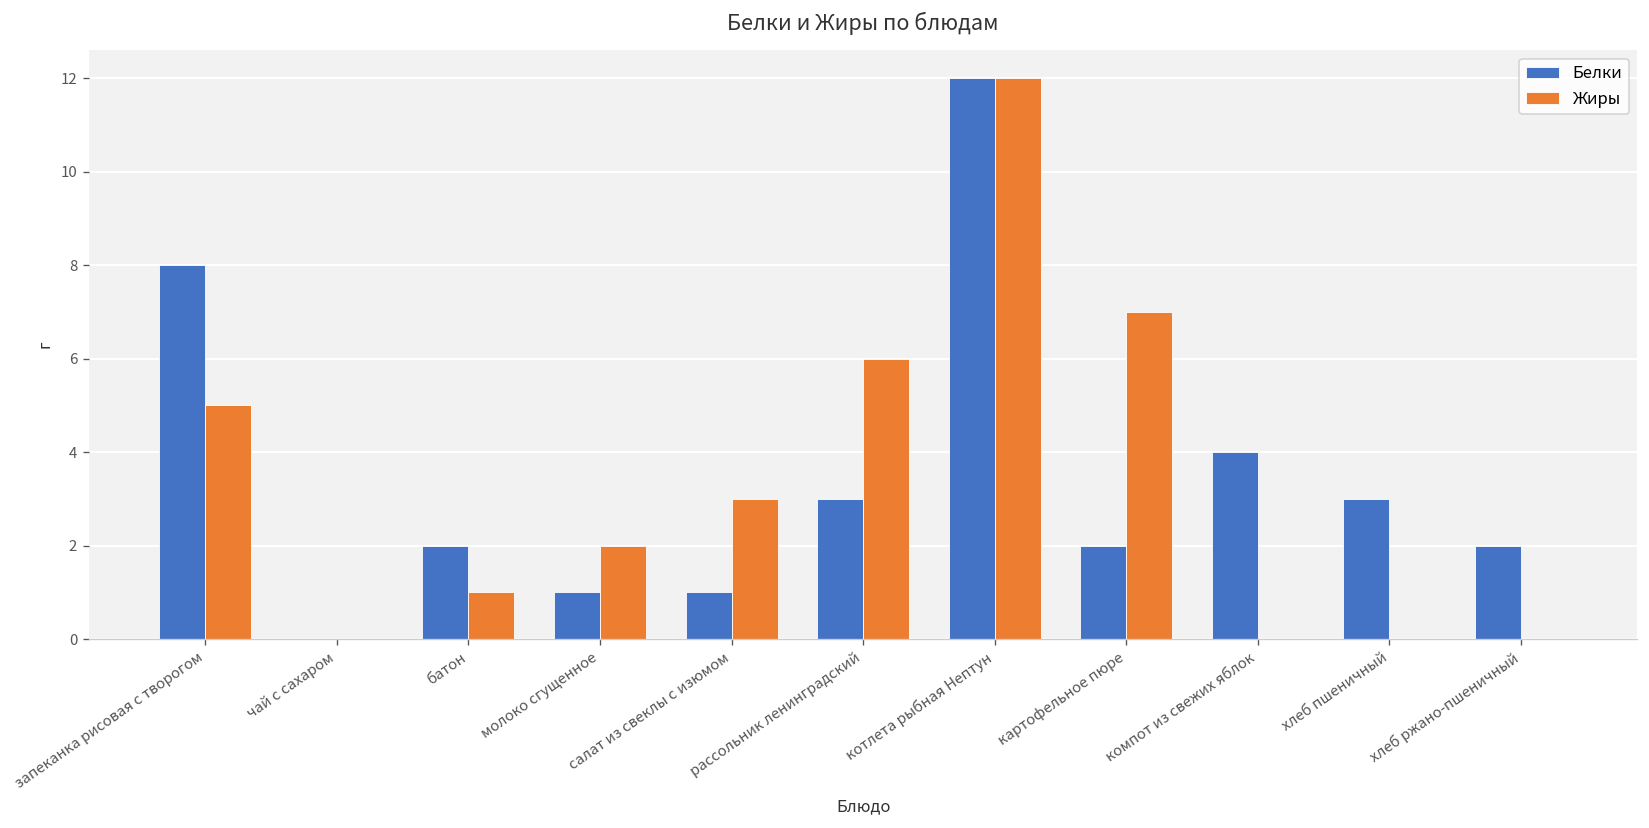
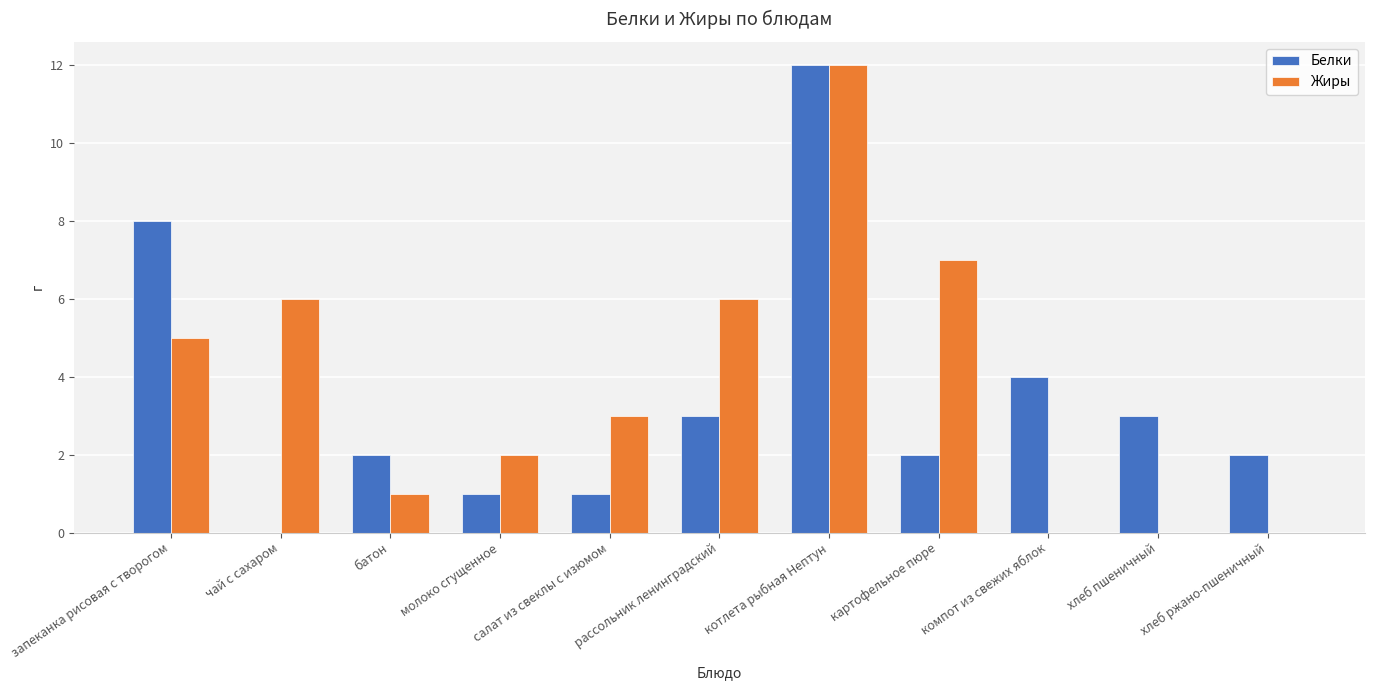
Жиры, чай с сахаром: 0 -> 6
